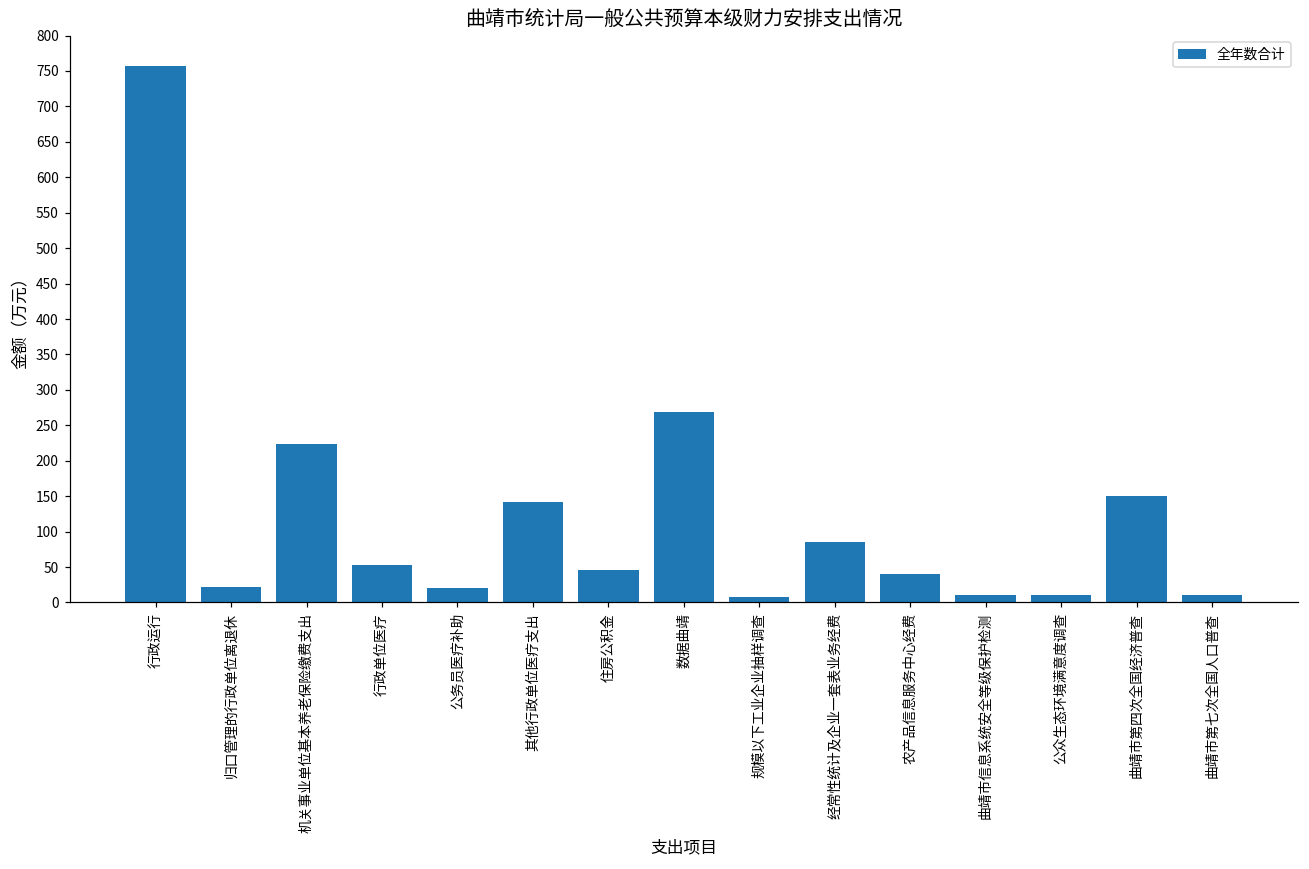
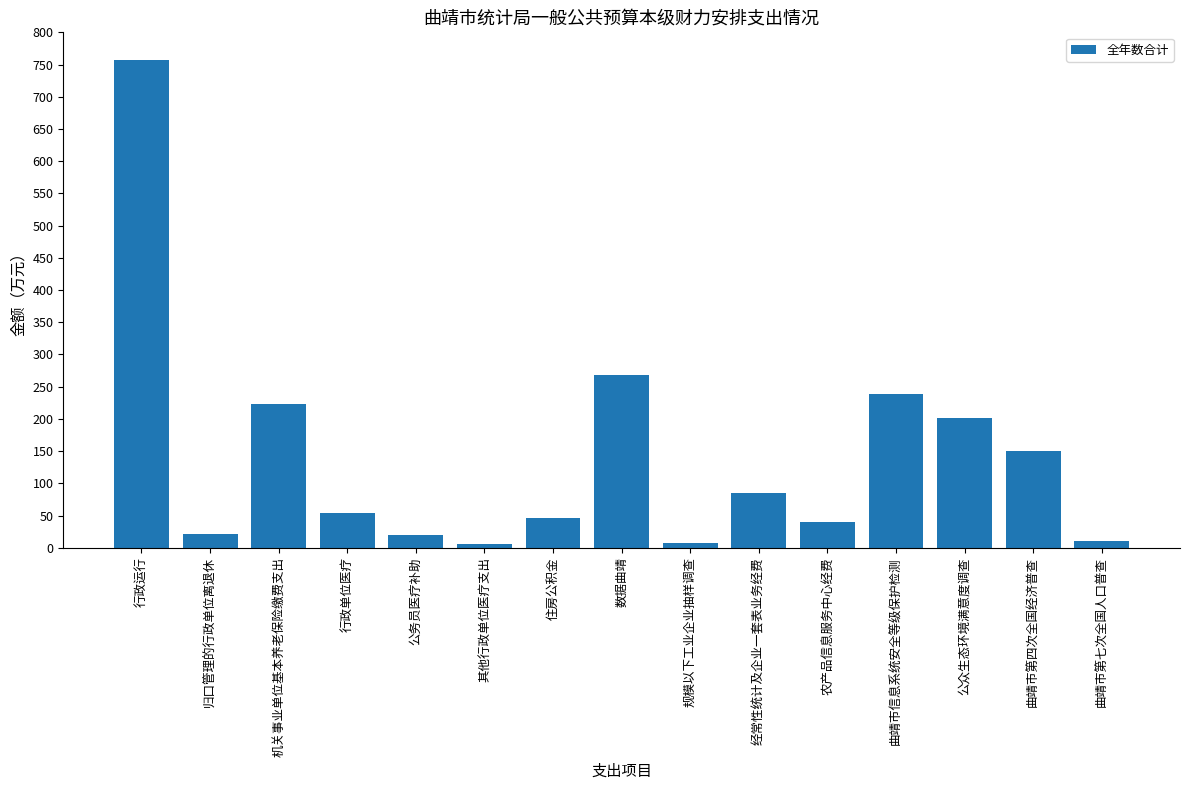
其他行政单位医疗支出: 140 -> 10
曲靖市信息系统安全等级保护检测: 10 -> 240
公众生态环境满意度调查: 10 -> 200
